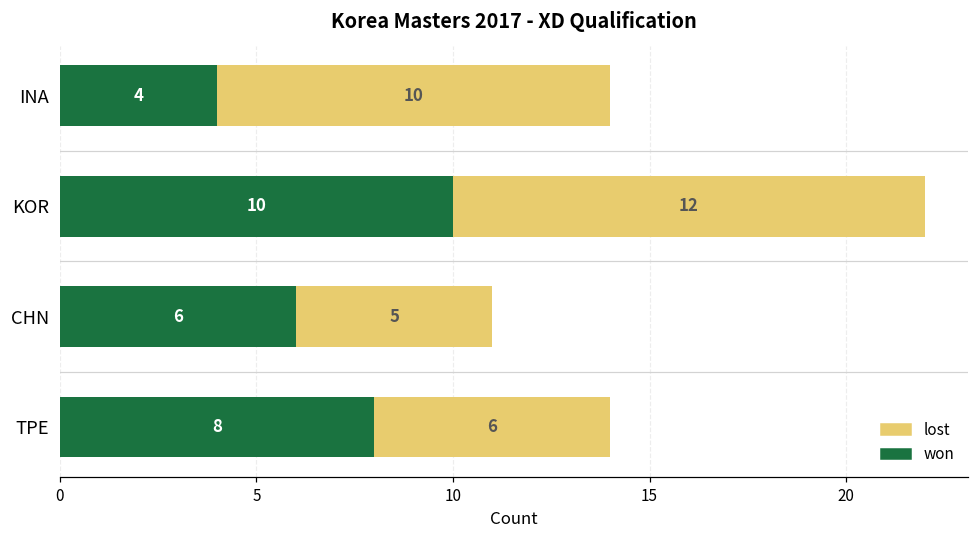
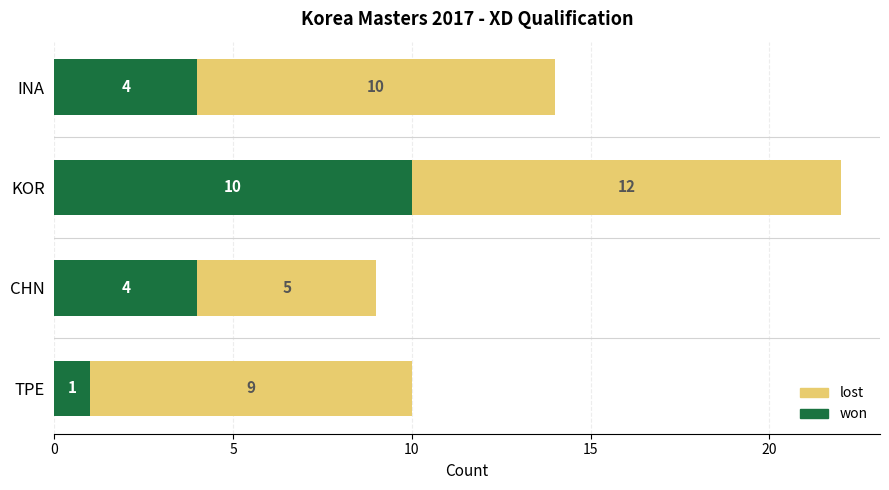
won, CHN: 6 -> 4
won, TPE: 8 -> 1
lost, TPE: 6 -> 9
